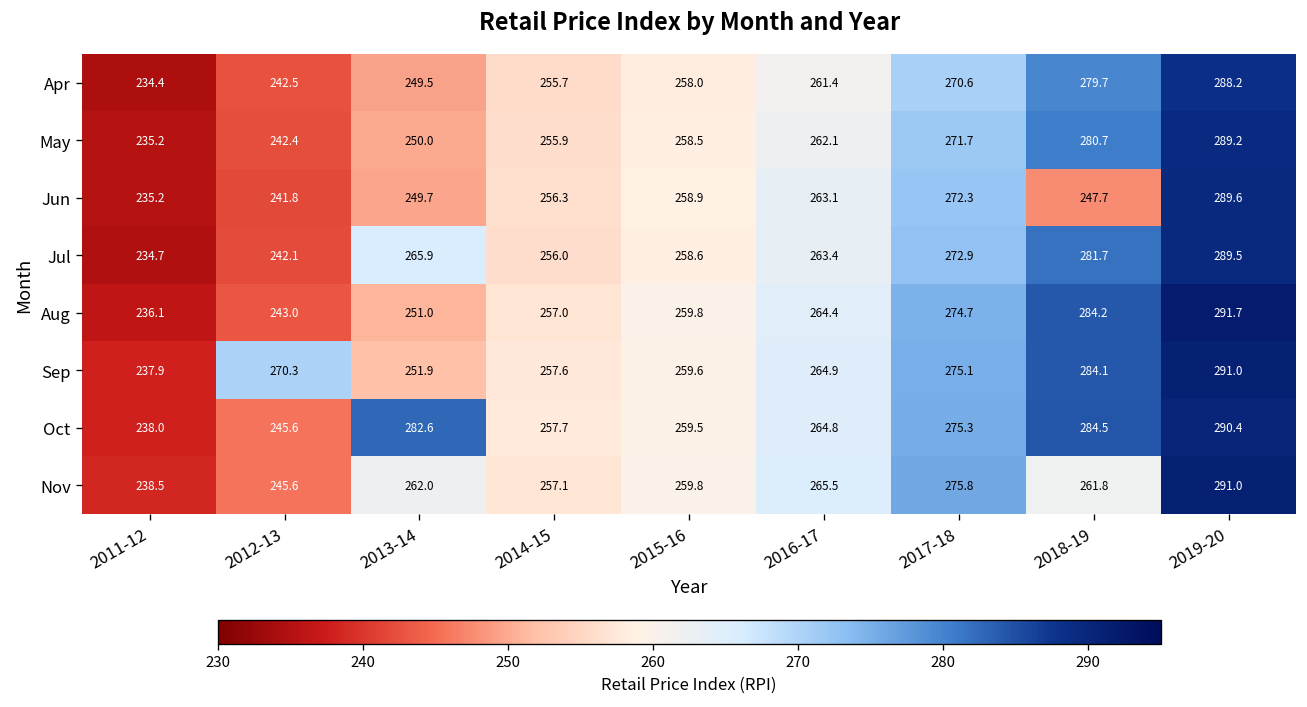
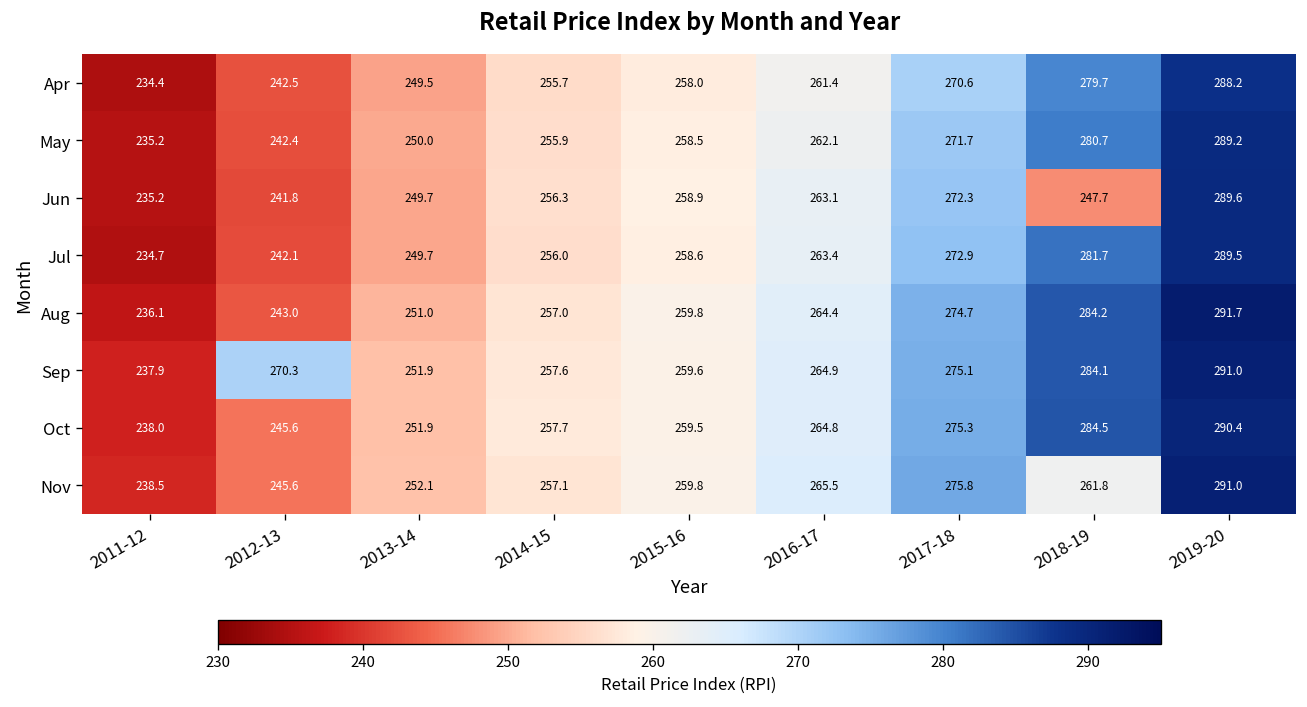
Jul, 2013-14: 265.9 -> 249.7
Oct, 2013-14: 282.6 -> 251.9
Nov, 2013-14: 262.0 -> 252.1
